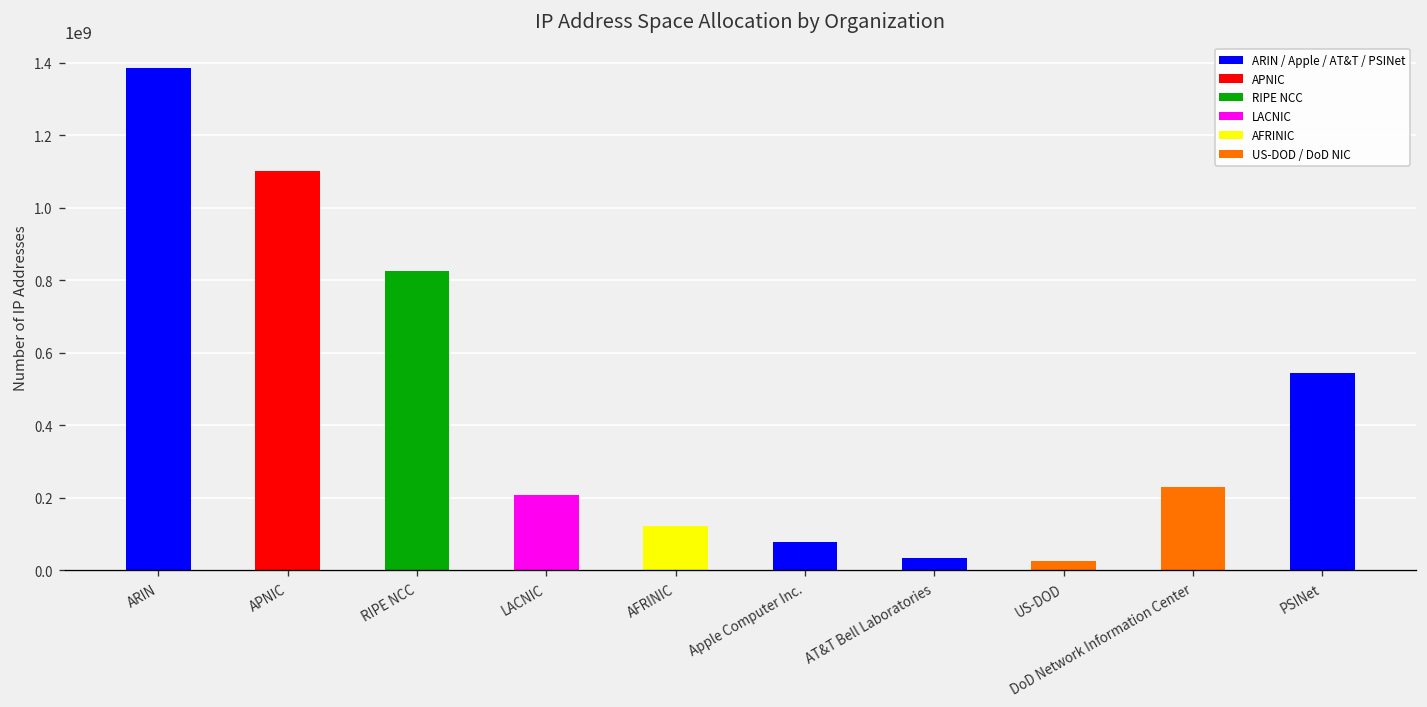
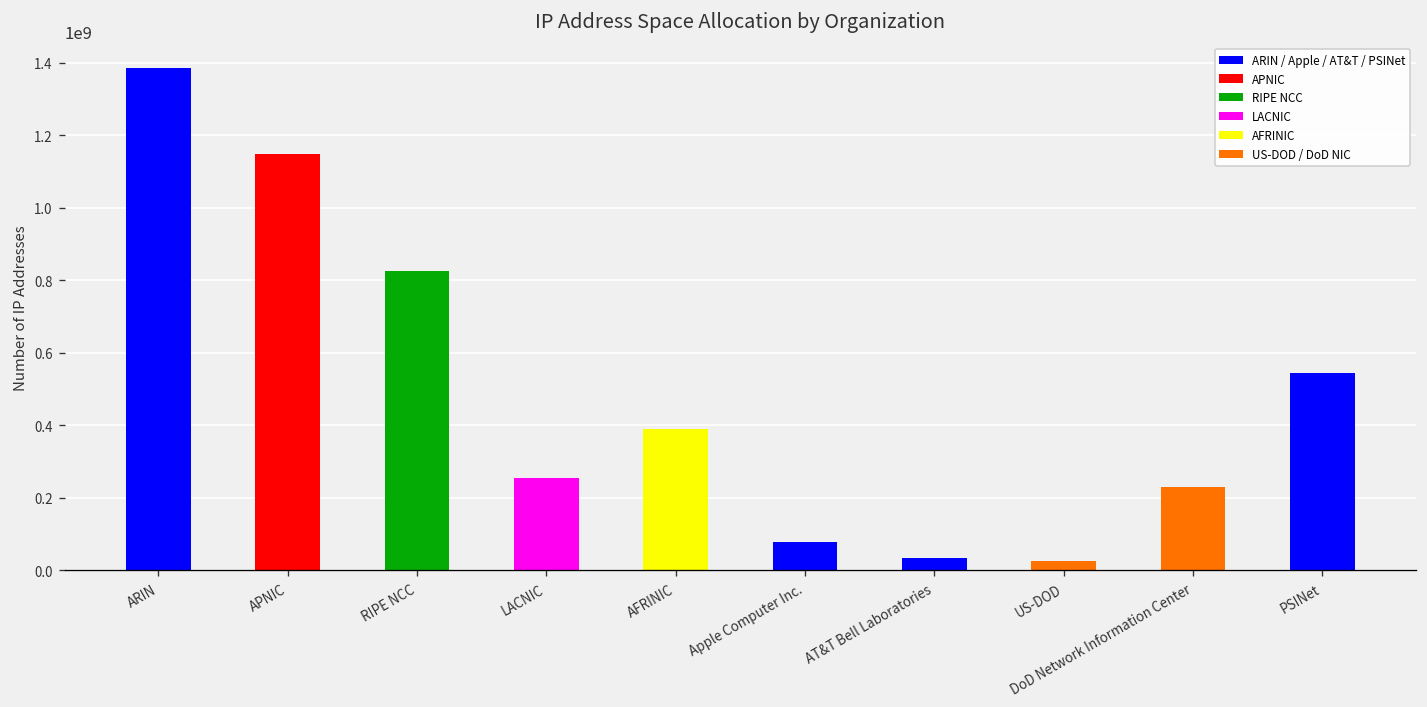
APNIC: 1100000000 -> 1150000000
LACNIC: 210000000 -> 250000000
AFRINIC: 120000000 -> 390000000
